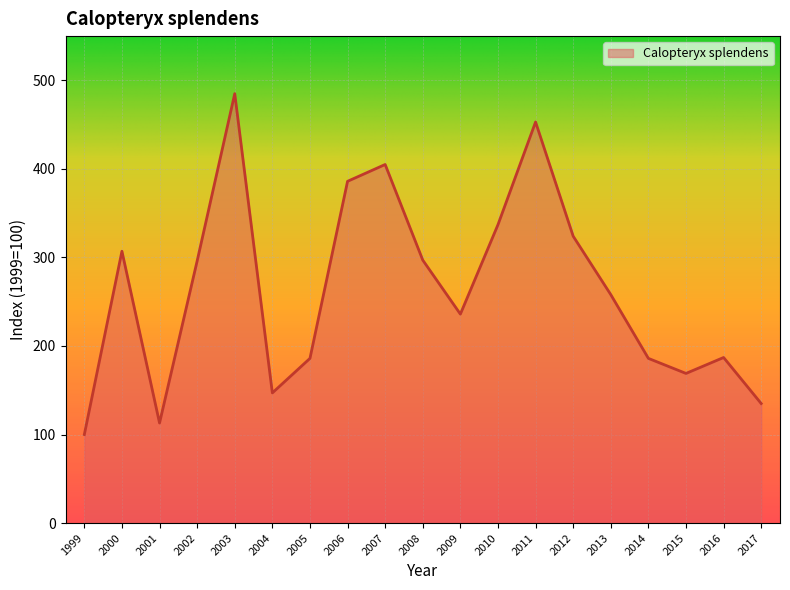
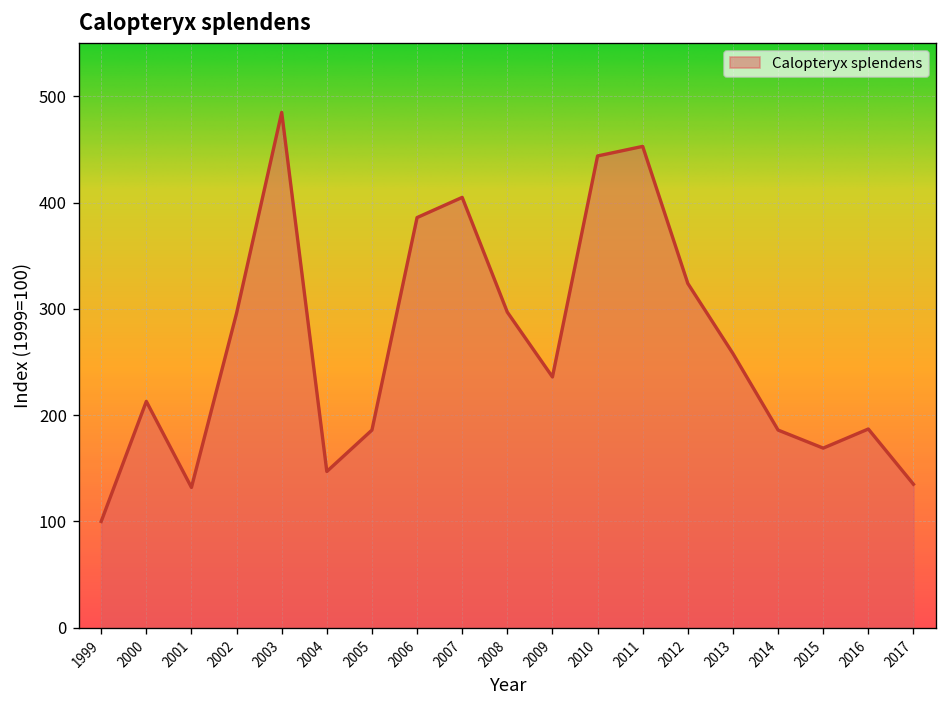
2000: 310 -> 210
2001: 110 -> 130
2010: 340 -> 440
